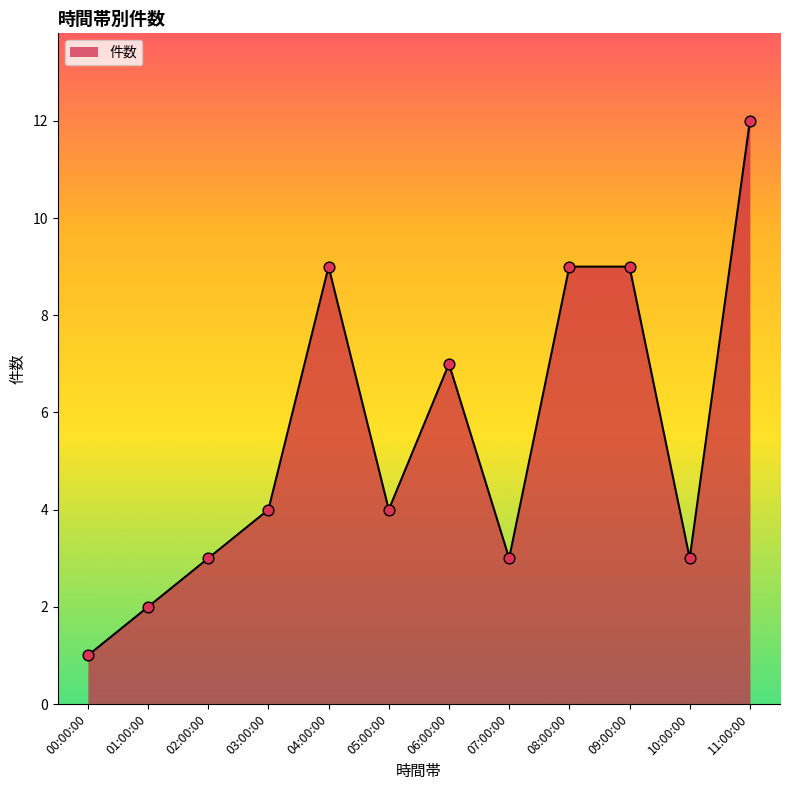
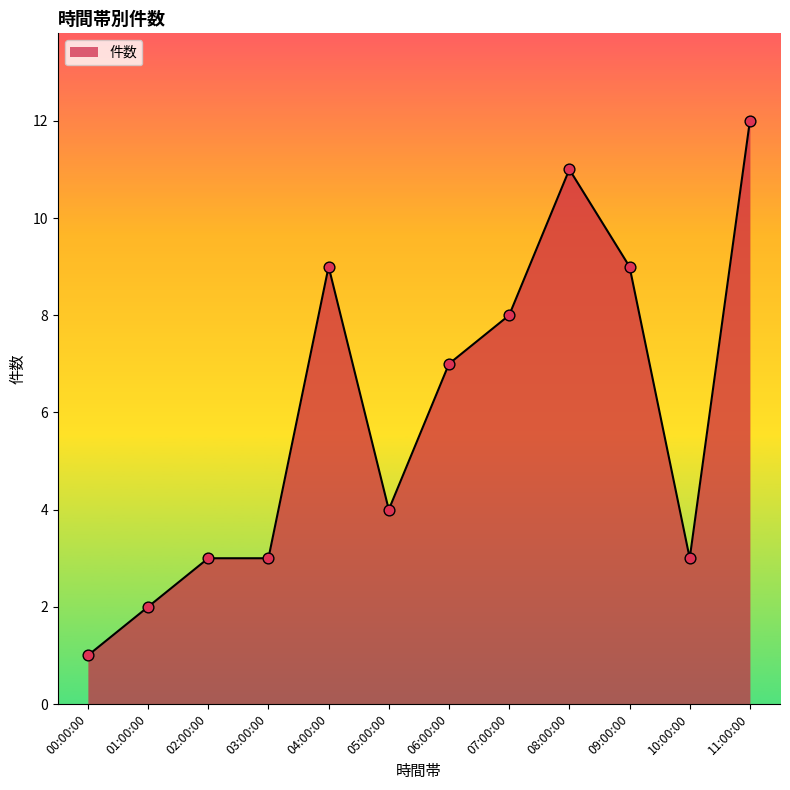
03:00:00: 4 -> 3
07:00:00: 3 -> 8
08:00:00: 9 -> 11
